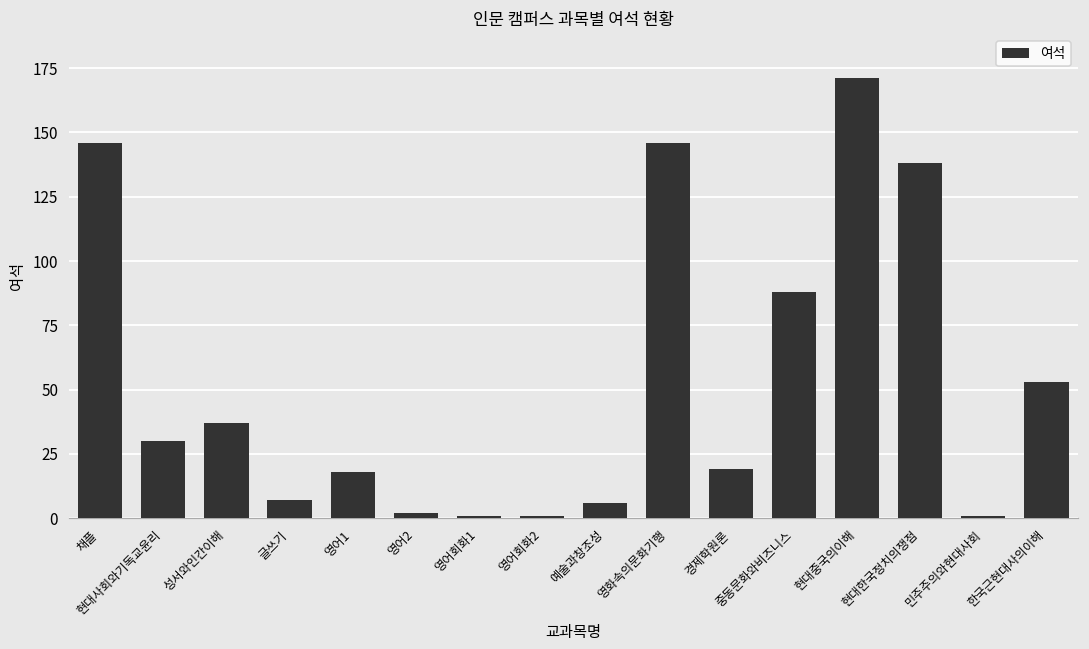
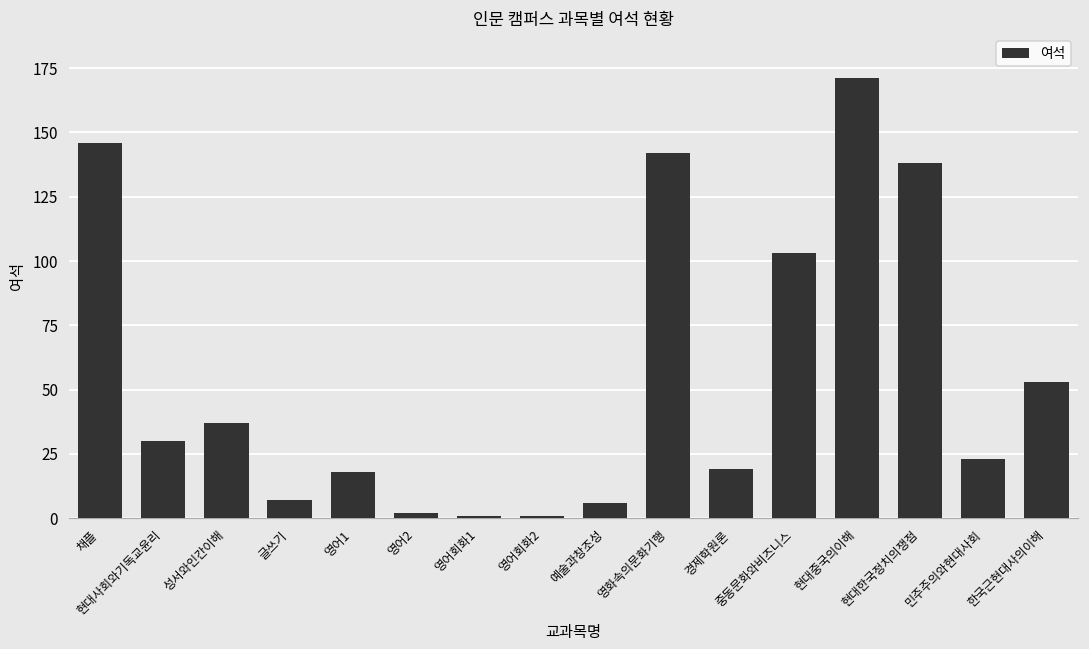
영화속의문화기행: 146 -> 142
중동문화와비즈니스: 88 -> 103
민주주의와현대사회: 1 -> 23
